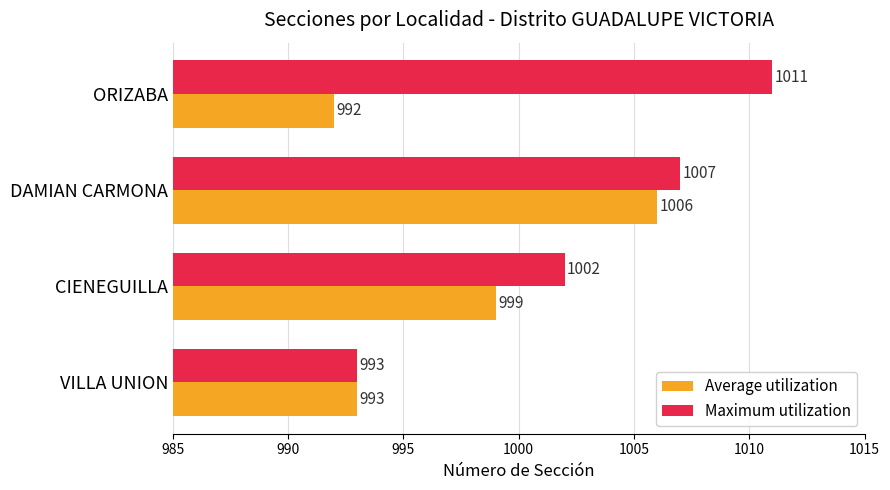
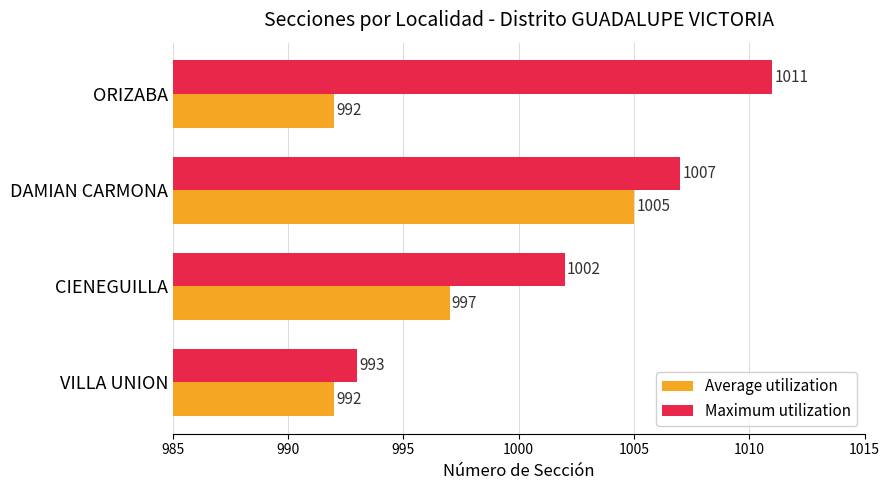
Average utilization, DAMIAN CARMONA: 1006 -> 1005
Average utilization, CIENEGUILLA: 999 -> 997
Average utilization, VILLA UNION: 993 -> 992
